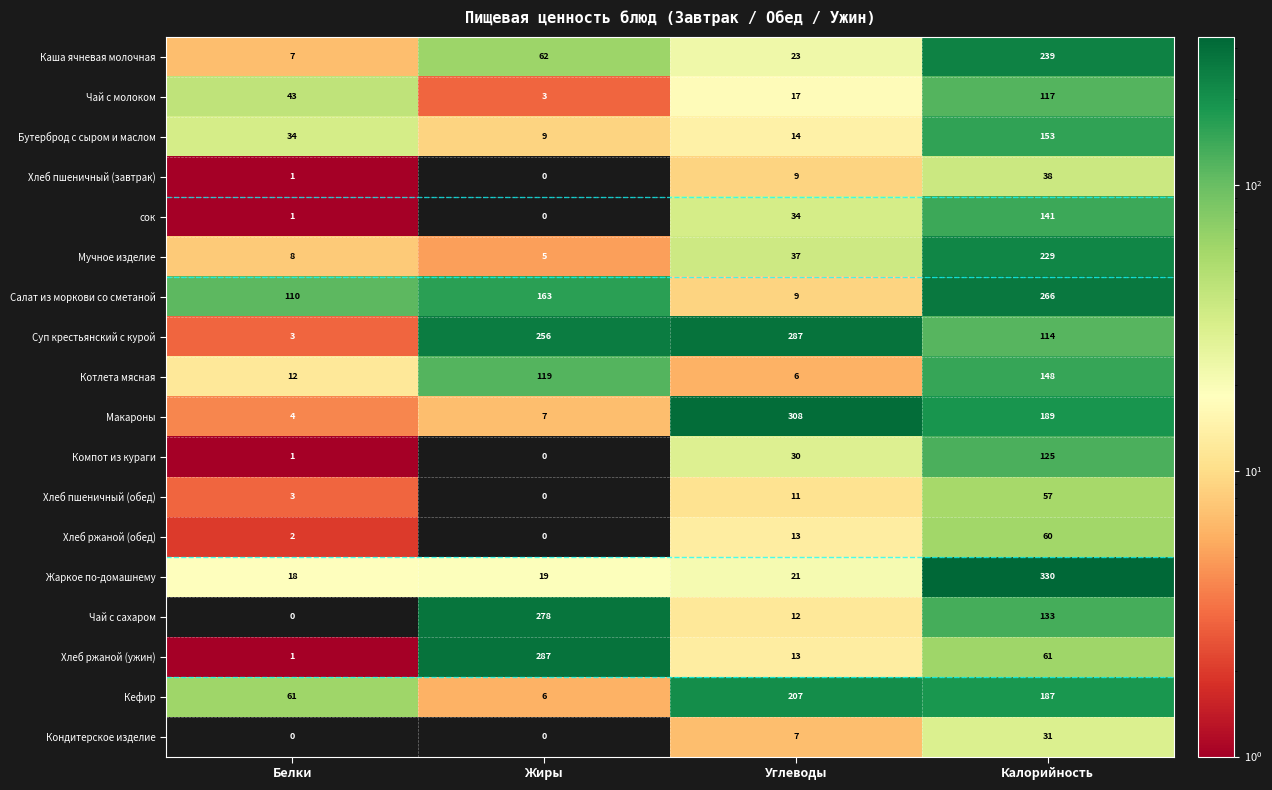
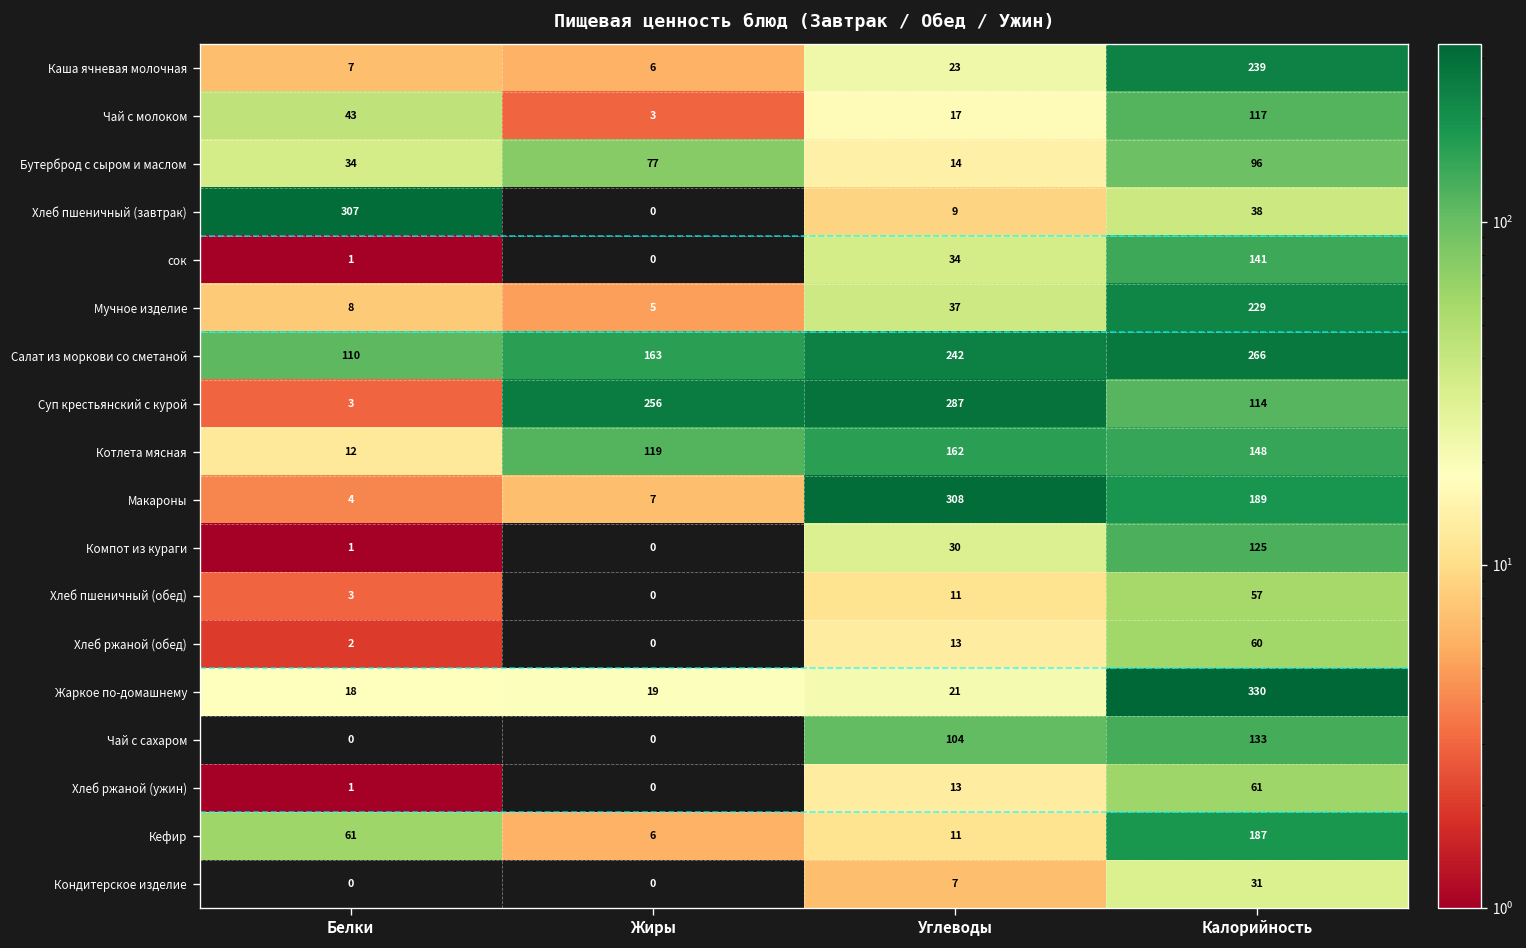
Каша ячневая молочная, Жиры: 62 -> 6
Бутерброд с сыром и маслом, Жиры: 9 -> 77
Бутерброд с сыром и маслом, Калорийность: 153 -> 96
Хлеб пшеничный (завтрак), Белки: 1 -> 307
Салат из моркови со сметаной, Углеводы: 9 -> 242
Котлета мясная, Углеводы: 6 -> 162
Чай с сахаром, Жиры: 278 -> 0
Чай с сахаром, Углеводы: 12 -> 104
Хлеб ржаной (ужин), Жиры: 287 -> 0
Кефир, Углеводы: 207 -> 11
